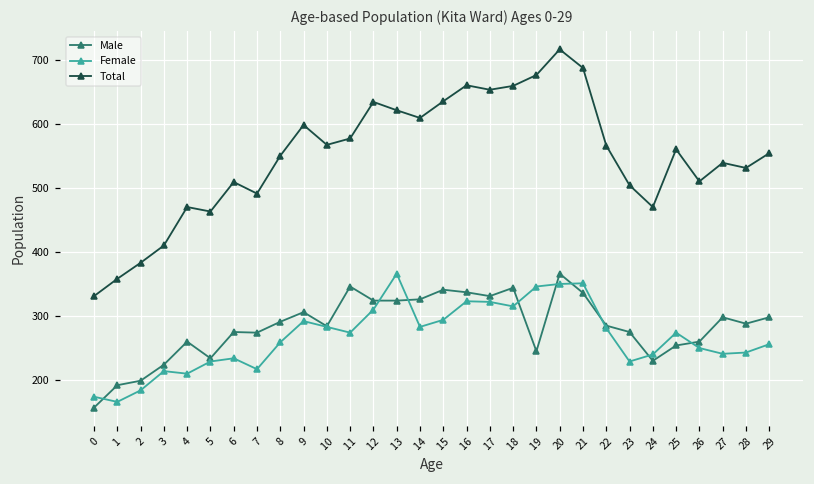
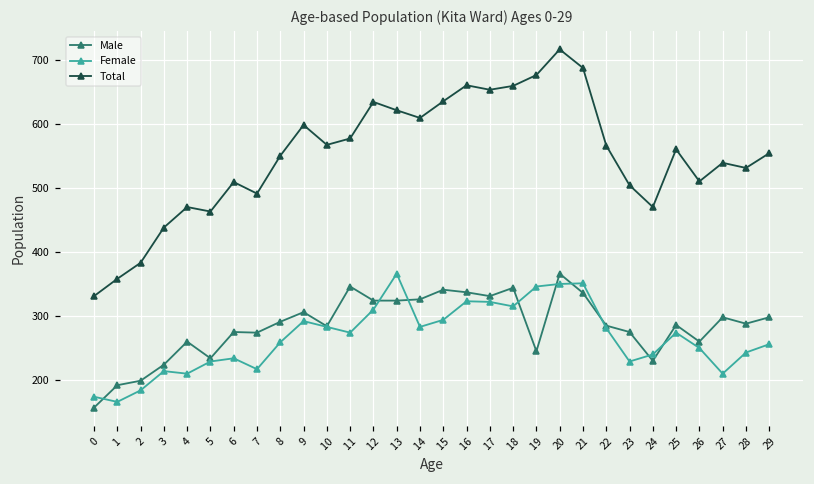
Total, 3: 410 -> 440
Male, 25: 250 -> 290
Female, 27: 240 -> 210
